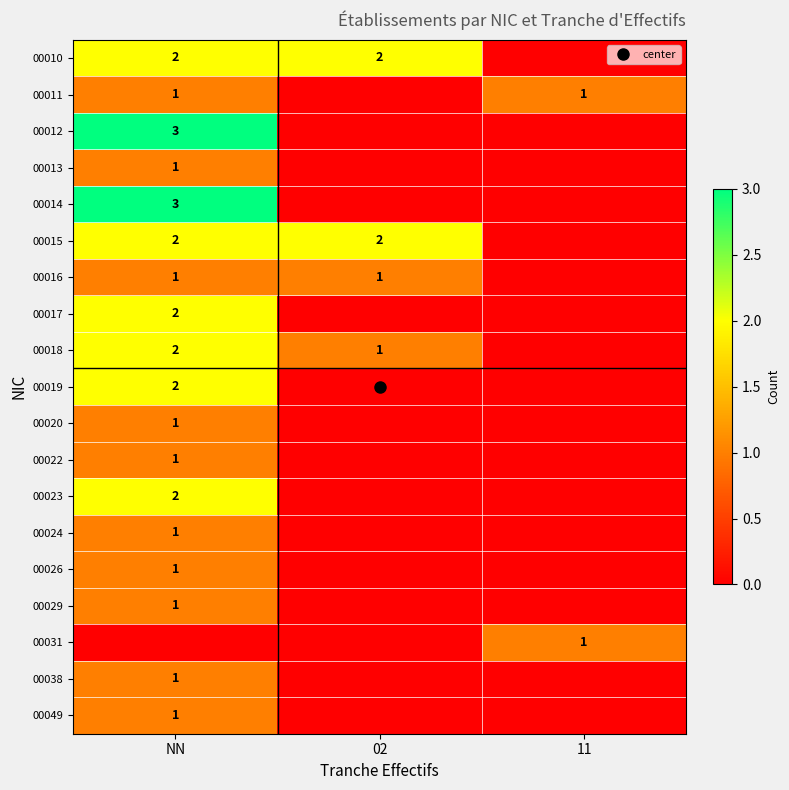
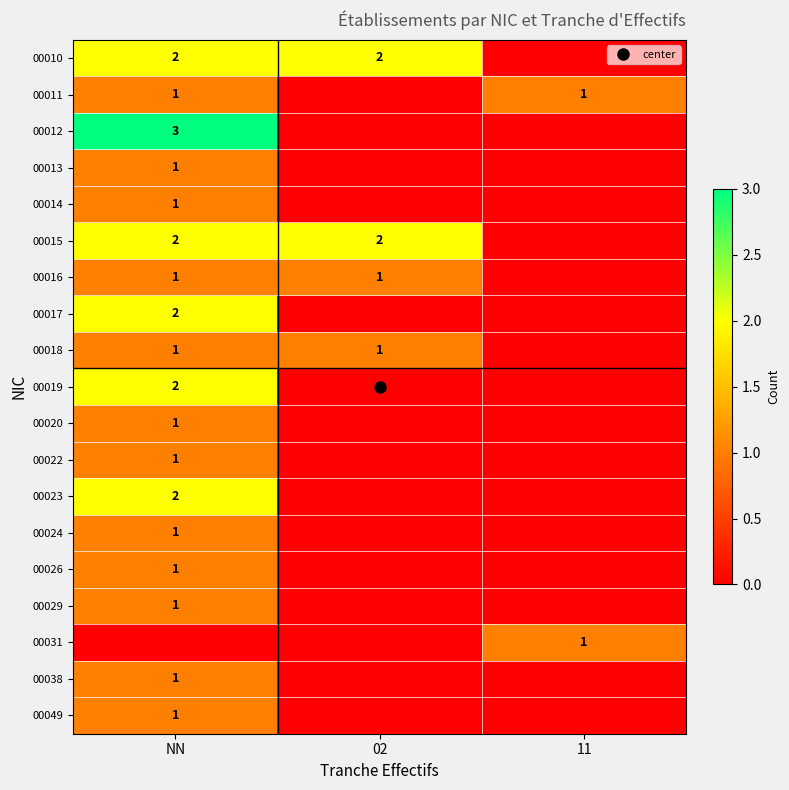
00014, NN: 3 -> 1
00018, NN: 2 -> 1
